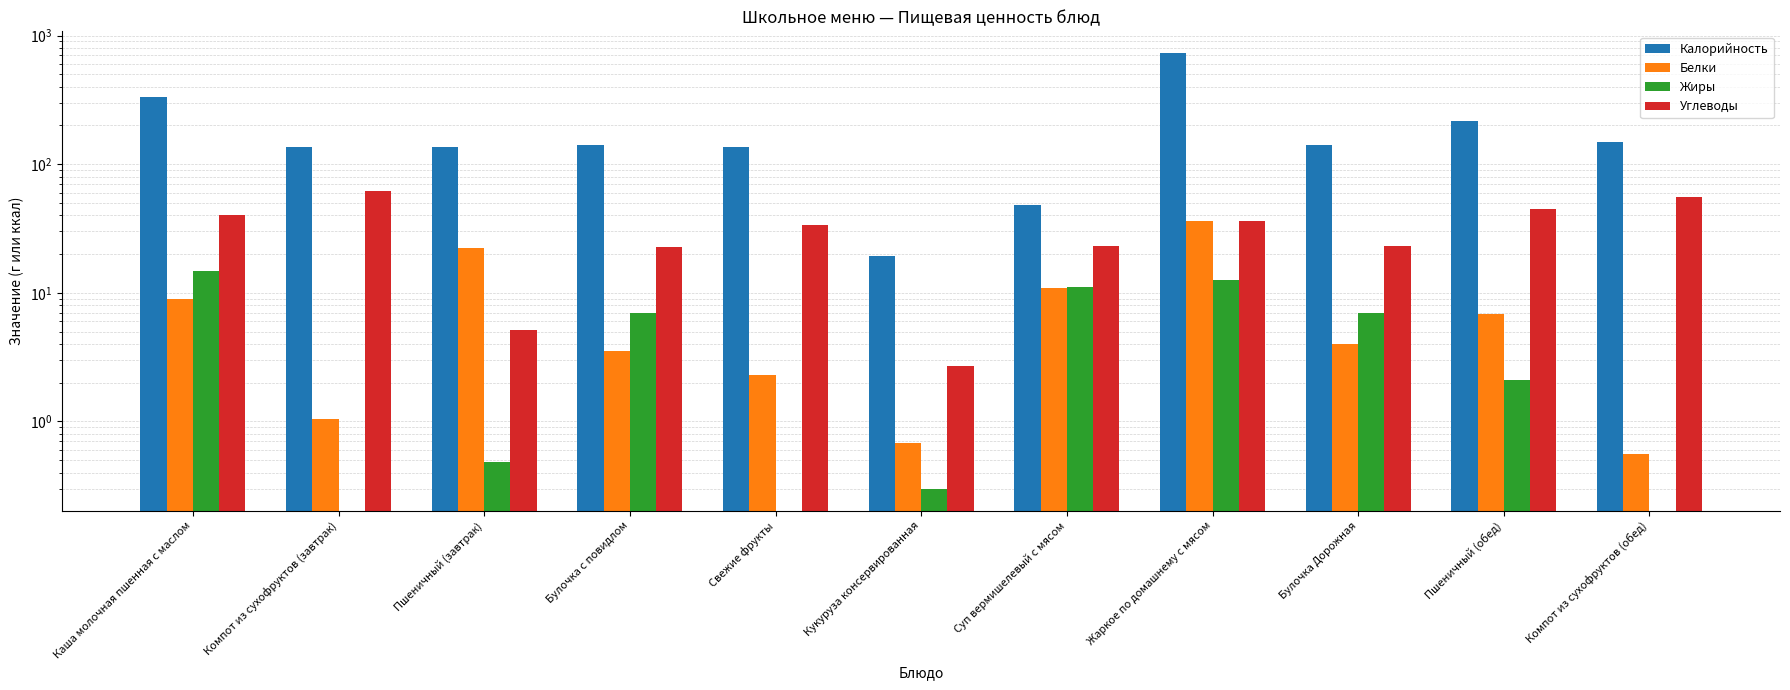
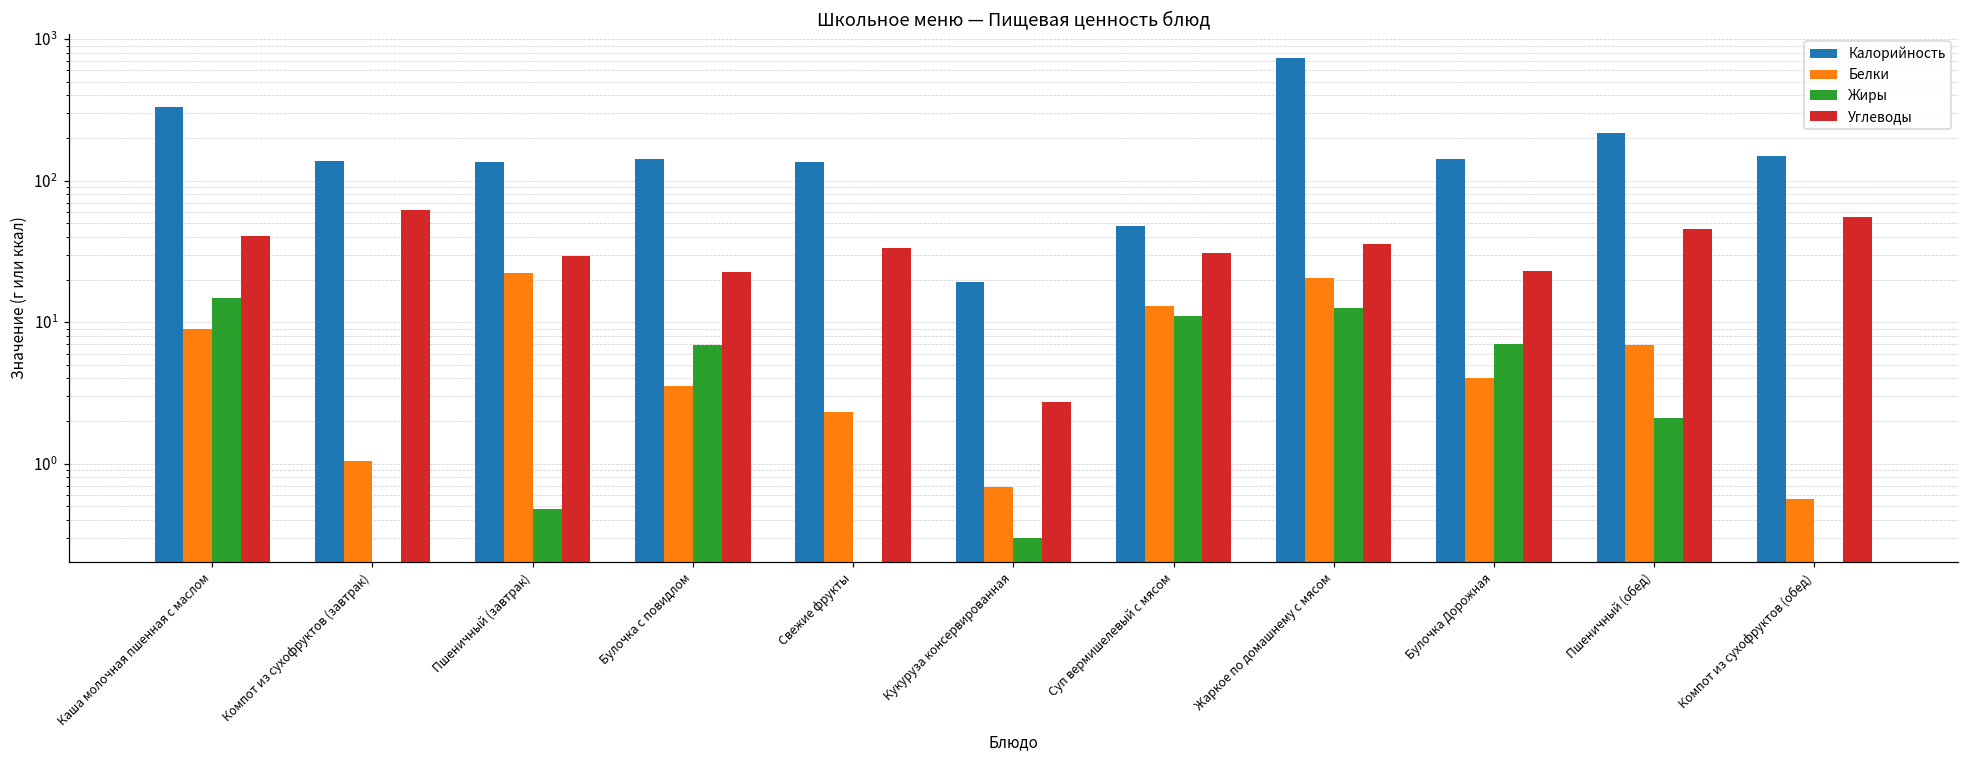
Углеводы, Пшеничный (завтрак): 5.1 -> 29
Белки, Суп вермишелевый с мясом: 11 -> 13
Углеводы, Суп вермишелевый с мясом: 23 -> 31
Белки, Жаркое по домашнему с мясом: 36 -> 20
